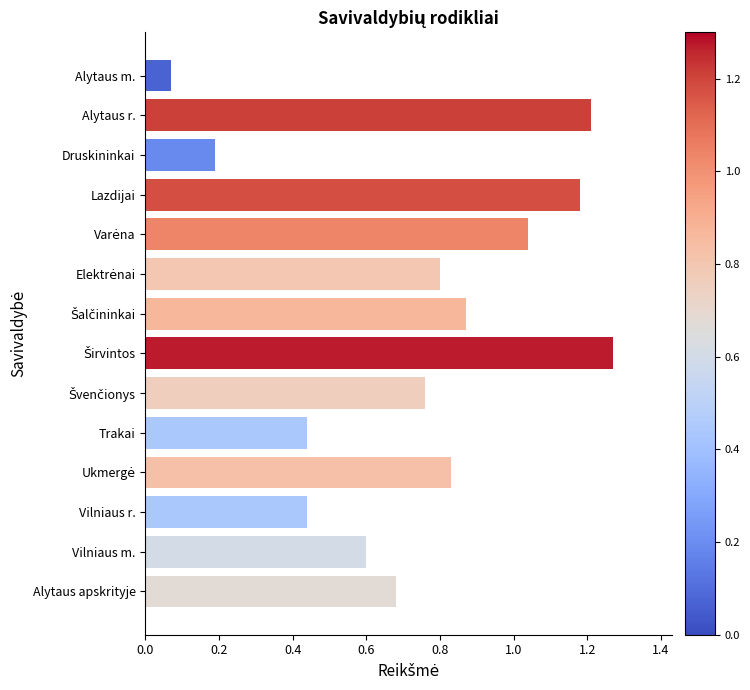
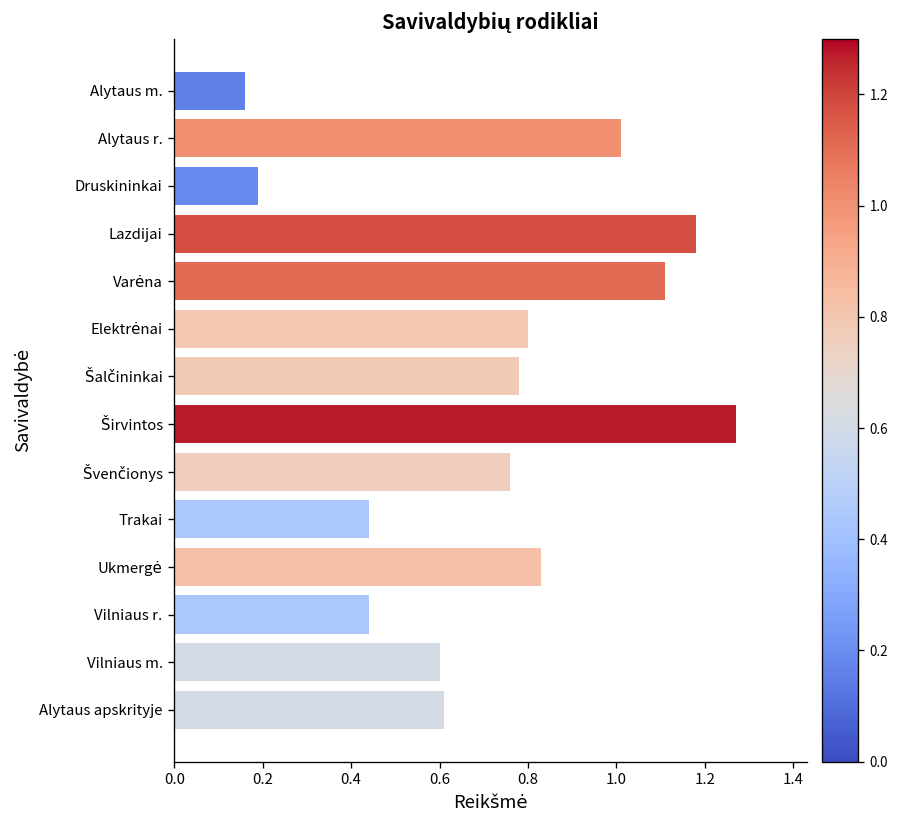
Alytaus m.: 0.07 -> 0.16
Alytaus r.: 1.21 -> 1.01
Varėna: 1.04 -> 1.11
Šalčininkai: 0.87 -> 0.78
Alytaus apskrityje: 0.68 -> 0.61
